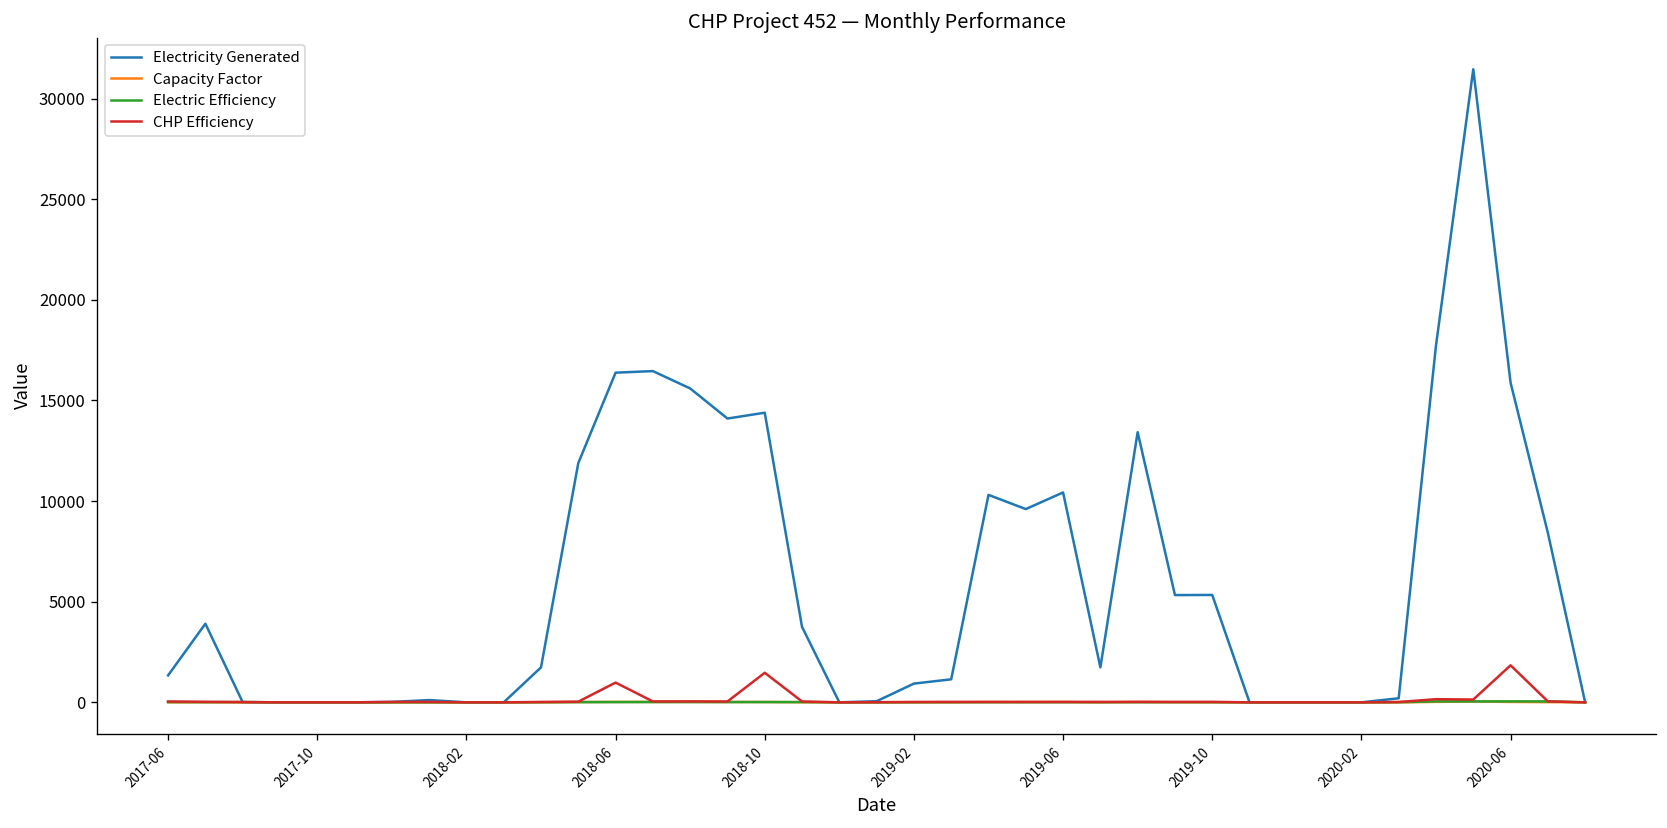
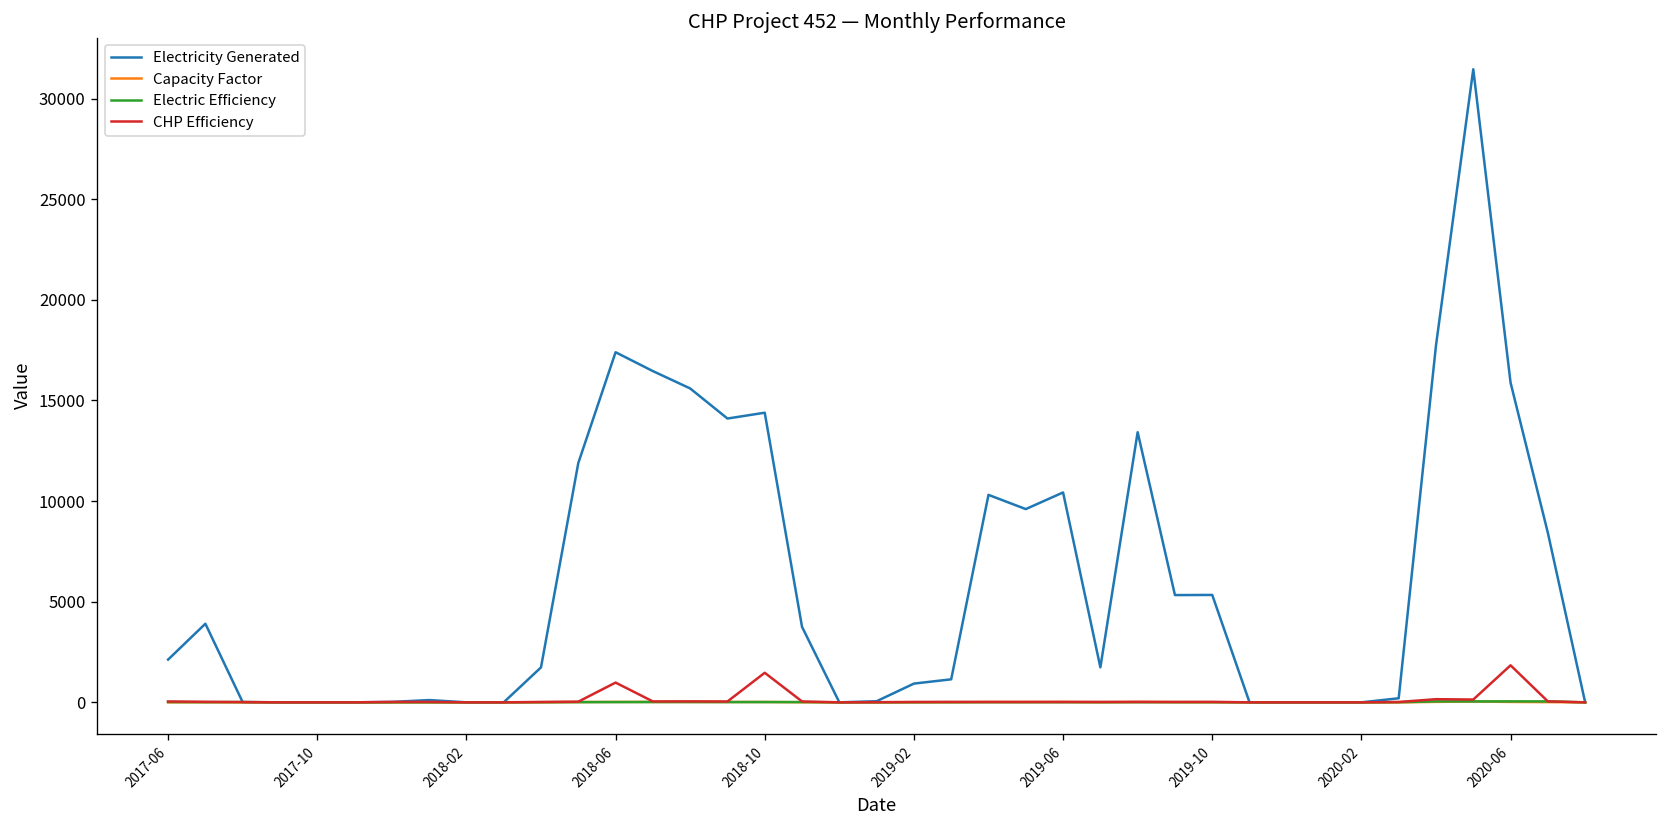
Electricity Generated, 2017-06: 1300 -> 2100
Electricity Generated, 2018-06: 16400 -> 17400
